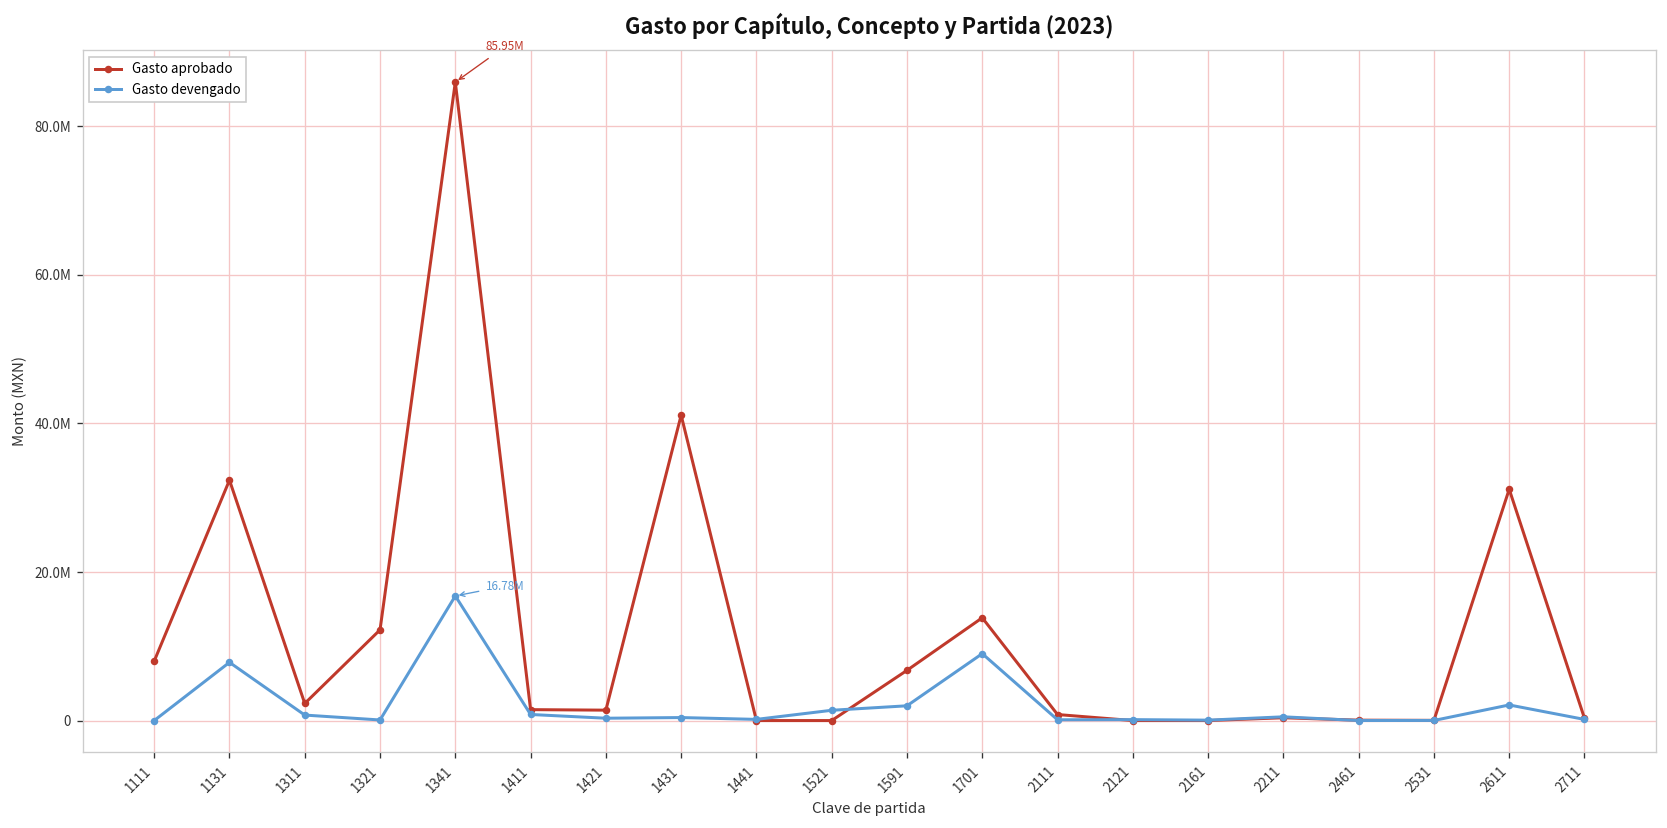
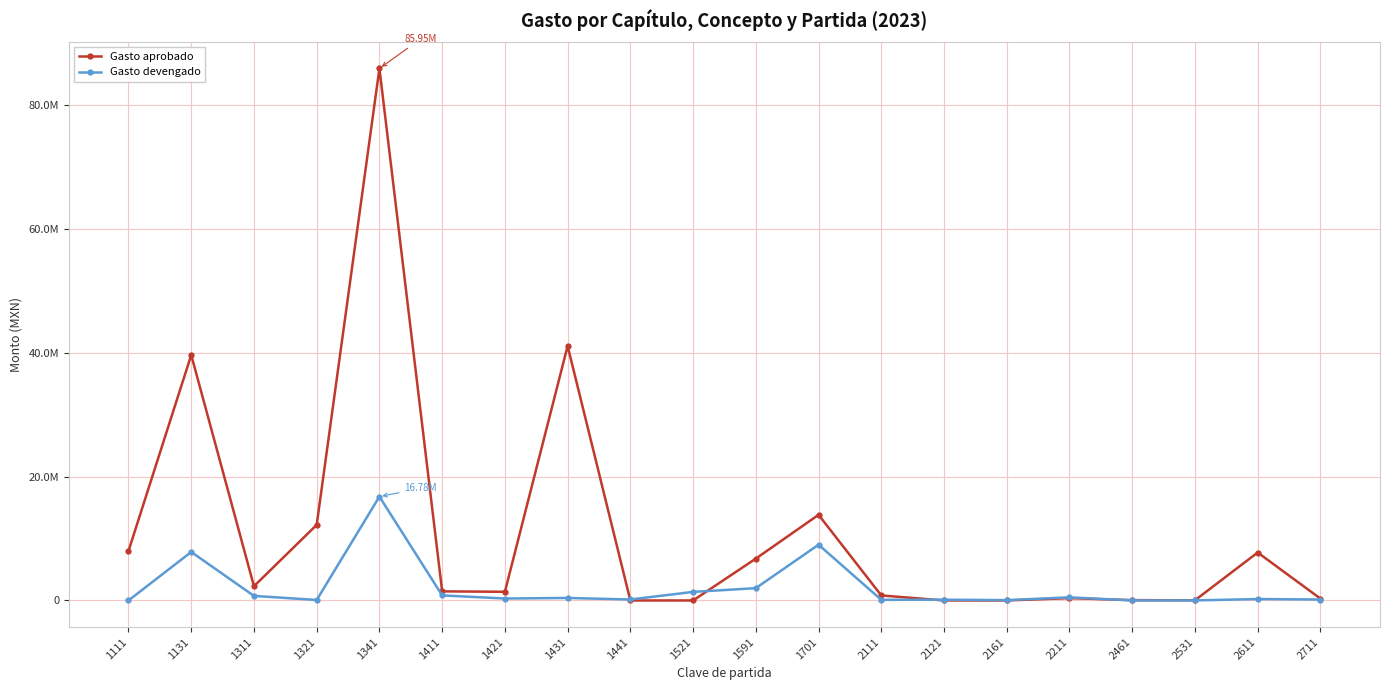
Gasto aprobado, 1131: 32000000 -> 40000000
Gasto aprobado, 2611: 31000000 -> 8000000
Gasto devengado, 2611: 2000000 -> 0
